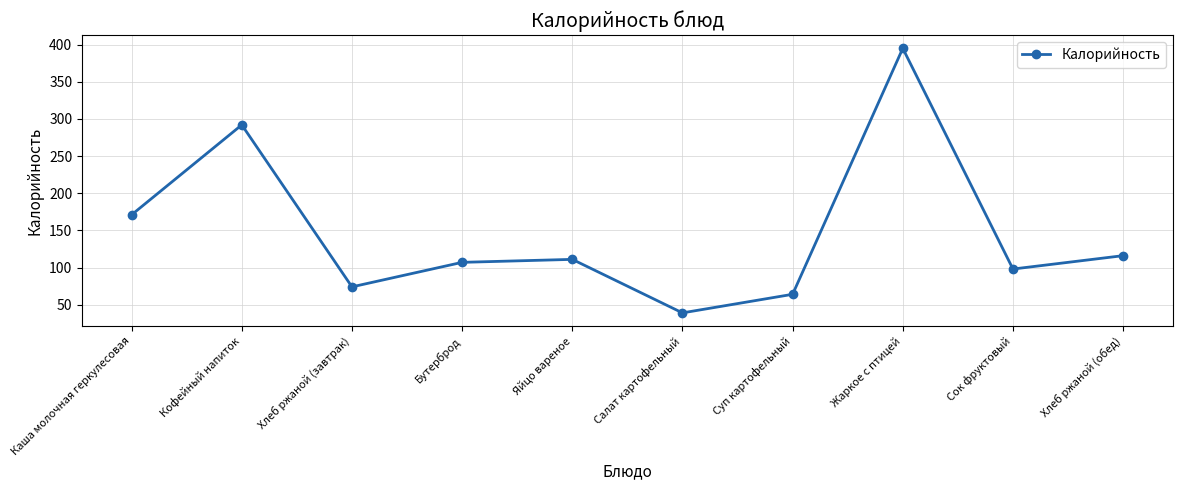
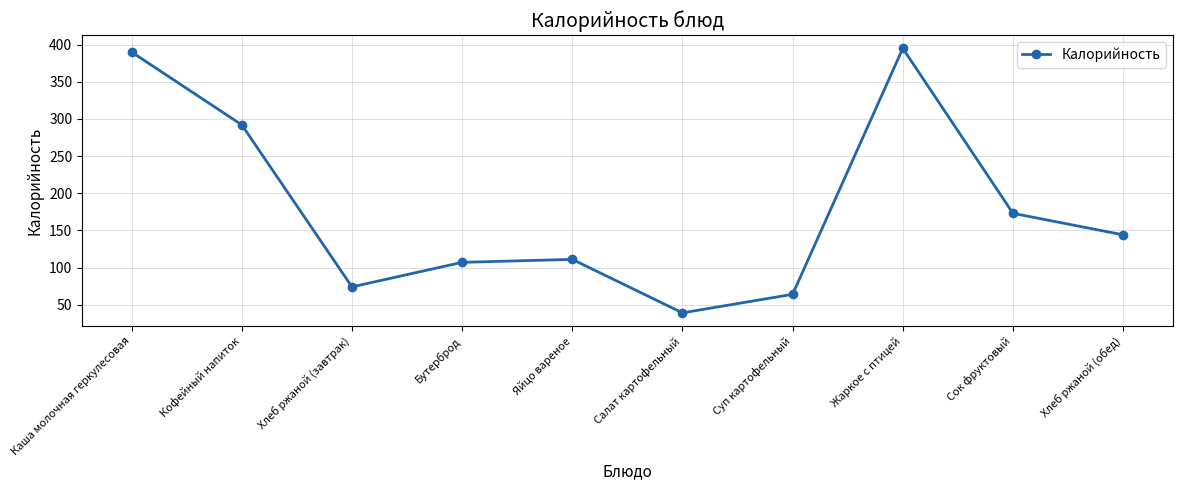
Каша молочная геркулесовая: 170 -> 390
Сок фруктовый: 100 -> 170
Хлеб ржаной (обед): 120 -> 140
